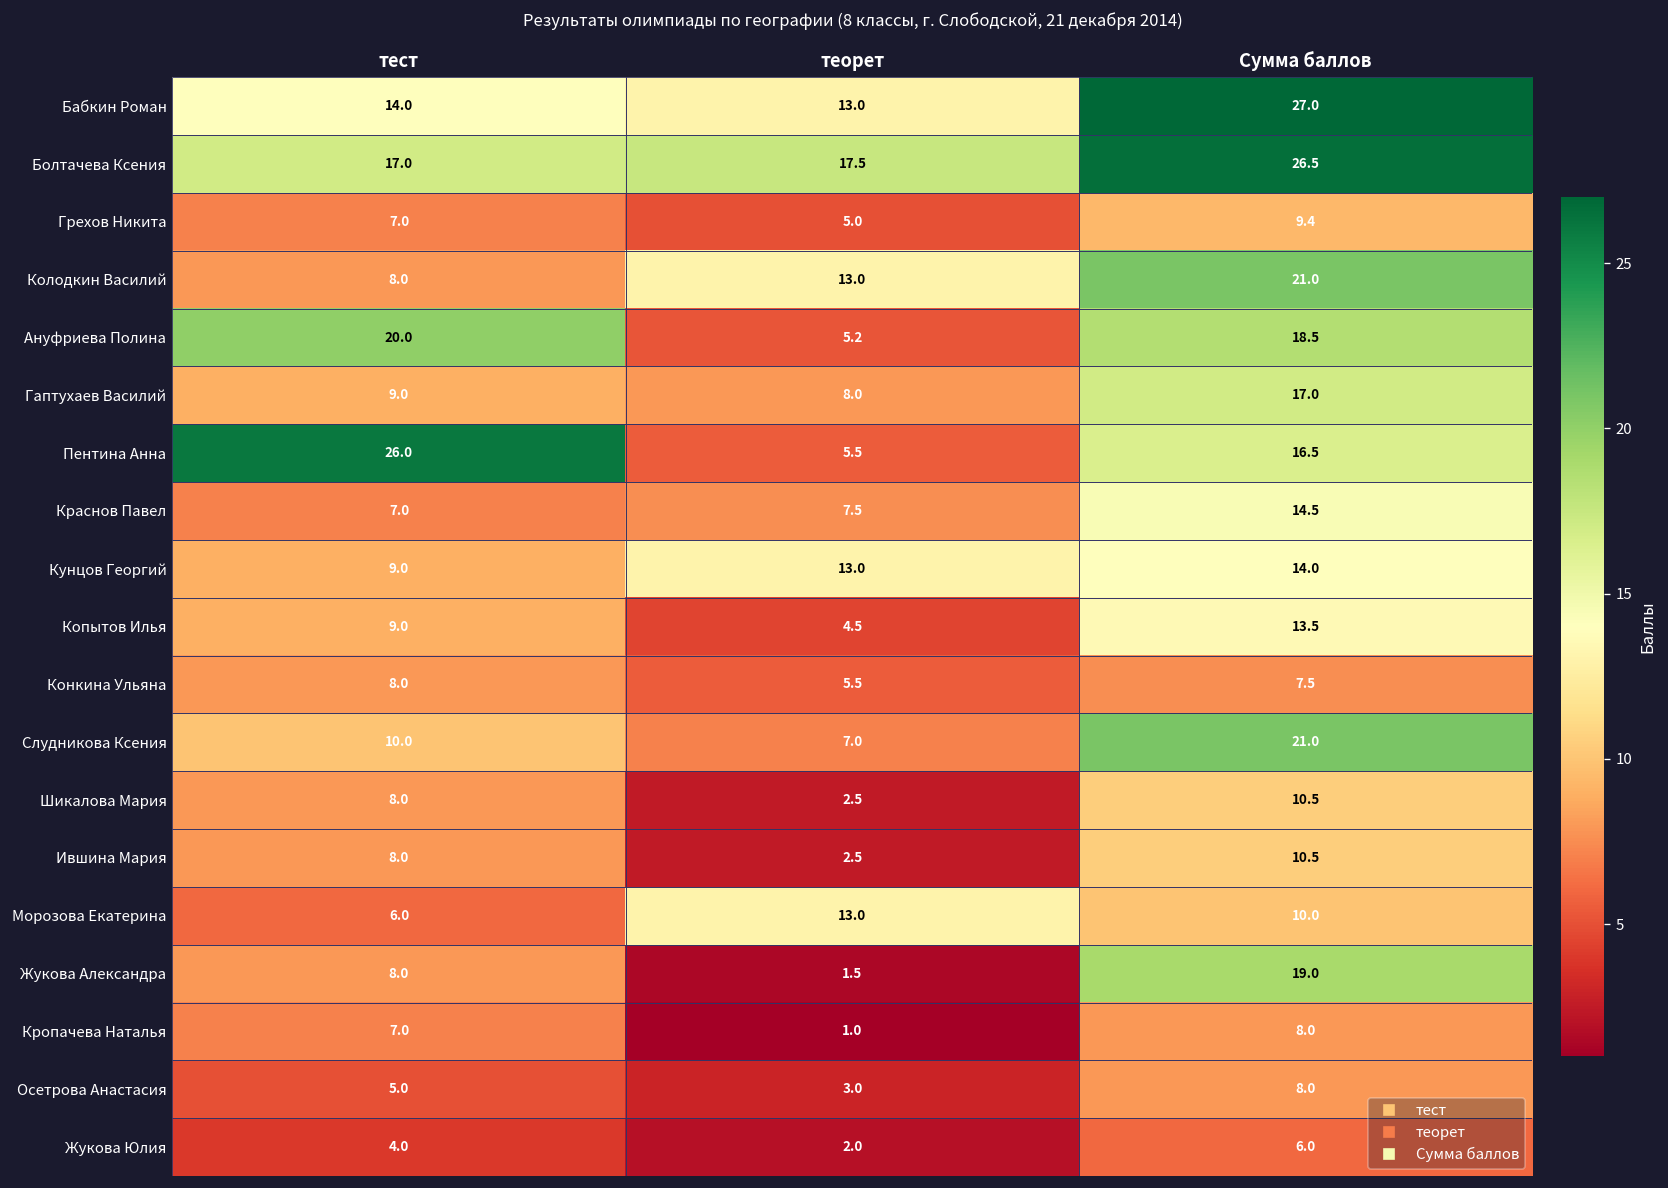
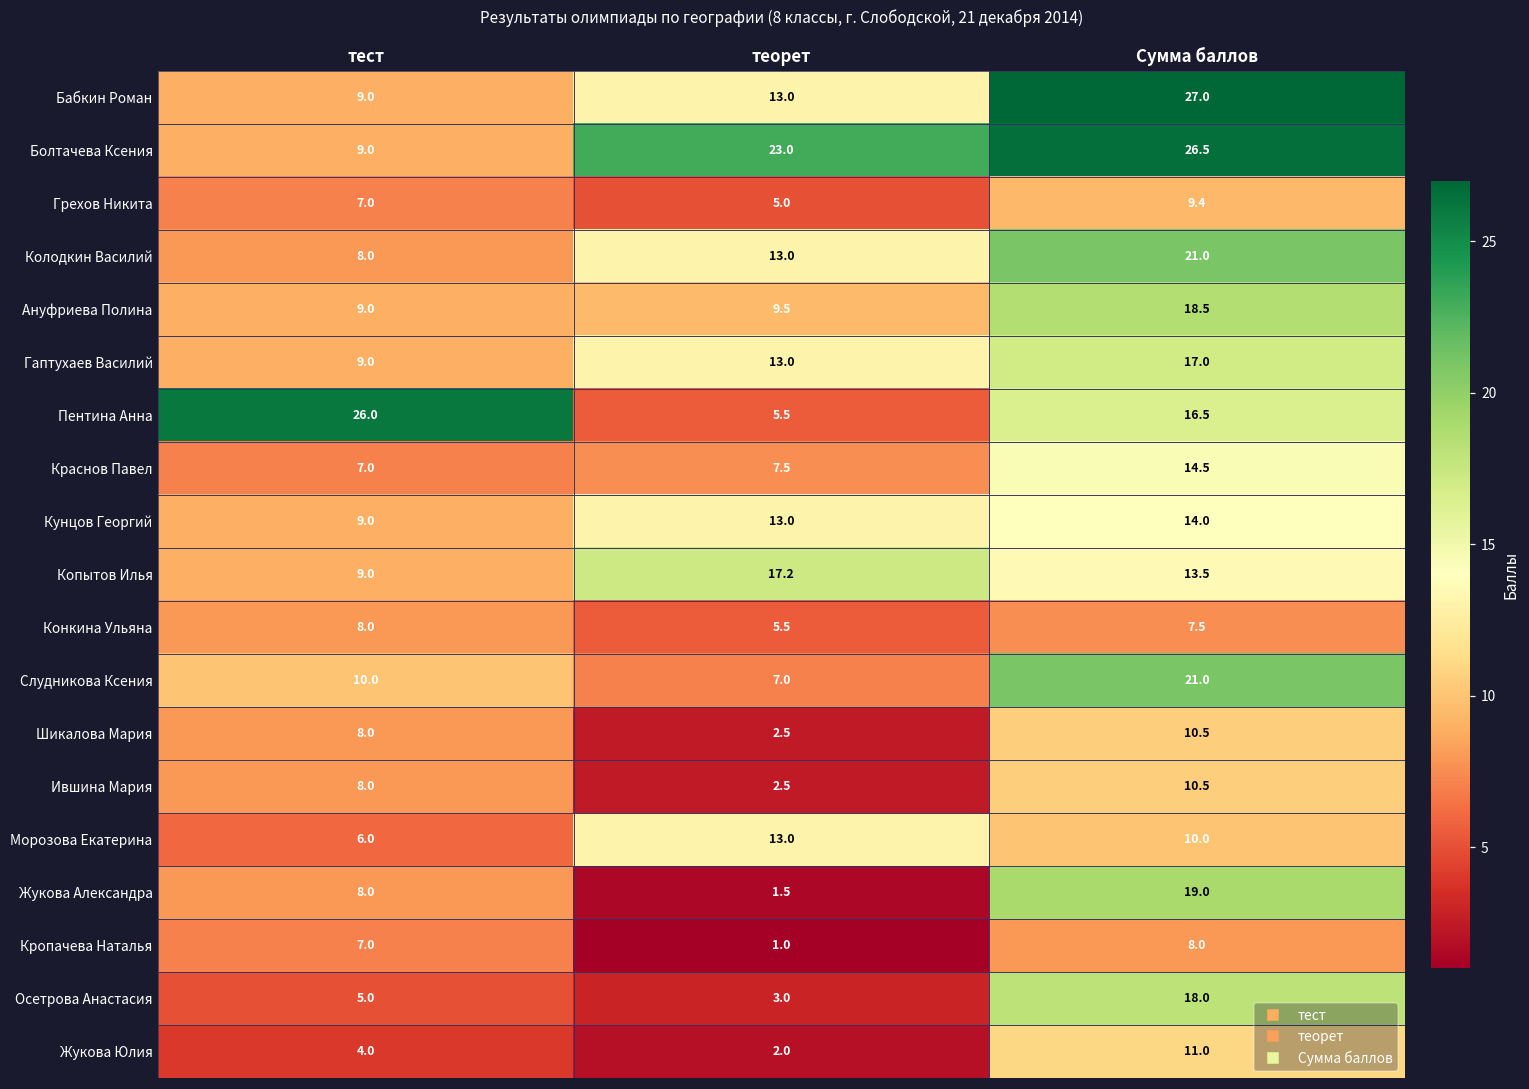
Бабкин Роман, тест: 14.0 -> 9.0
Болтачева Ксения, тест: 17.0 -> 9.0
Болтачева Ксения, теорет: 17.5 -> 23.0
Ануфриева Полина, тест: 20.0 -> 9.0
Ануфриева Полина, теорет: 5.2 -> 9.5
Гаптухаев Василий, теорет: 8.0 -> 13.0
Копытов Илья, теорет: 4.5 -> 17.2
Осетрова Анастасия, Сумма баллов: 8.0 -> 18.0
Жукова Юлия, Сумма баллов: 6.0 -> 11.0
